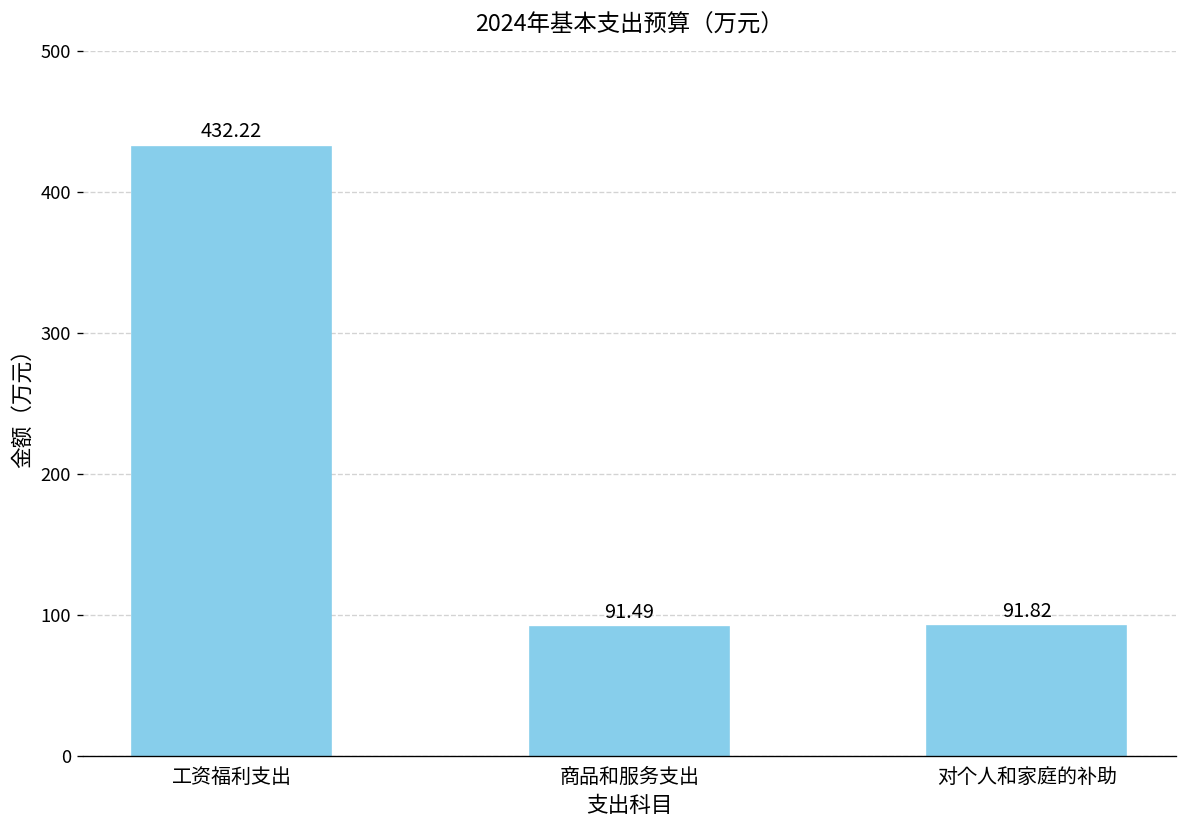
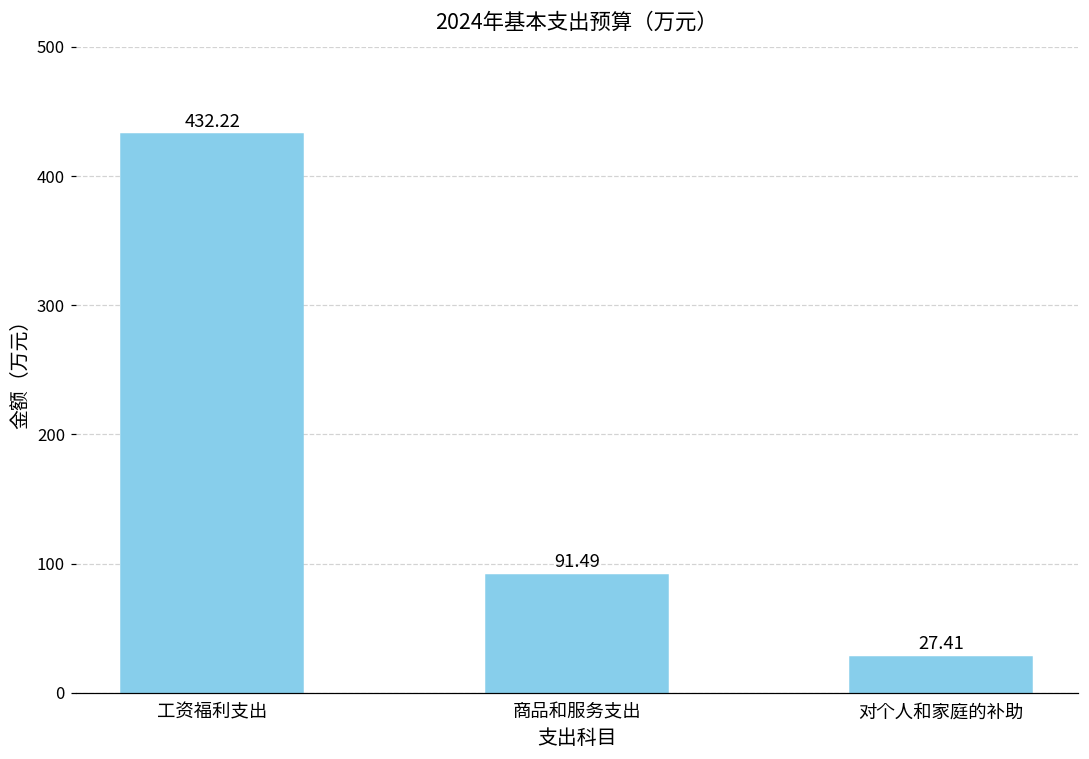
对个人和家庭的补助: 91.82 -> 27.41
